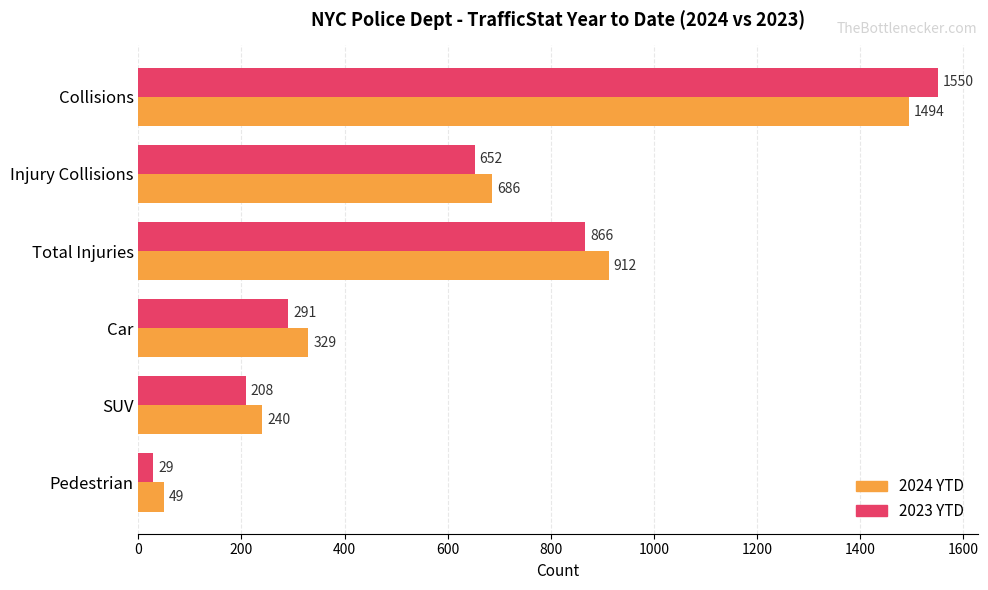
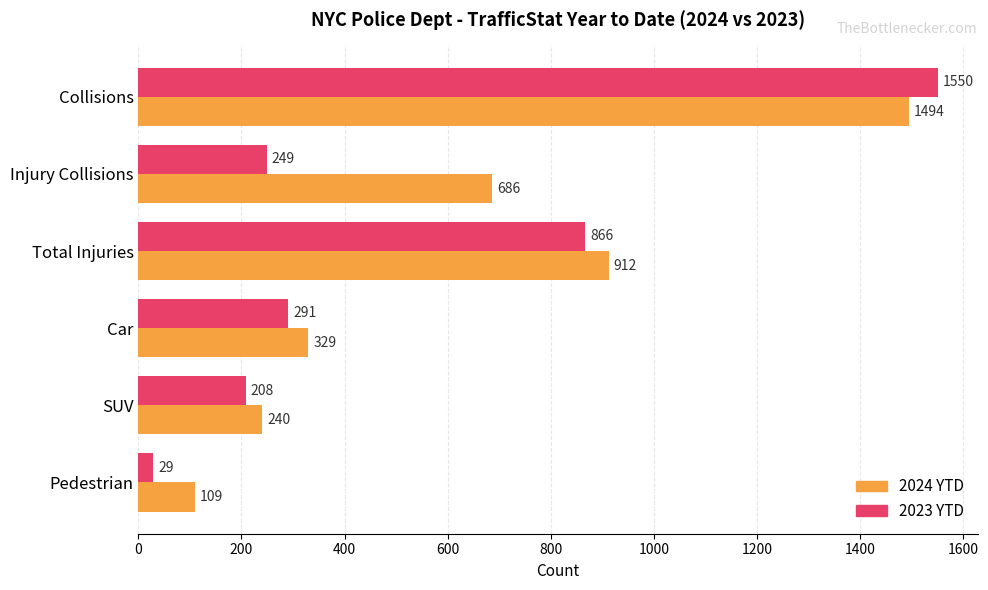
2023 YTD, Injury Collisions: 652 -> 249
2024 YTD, Pedestrian: 49 -> 109
